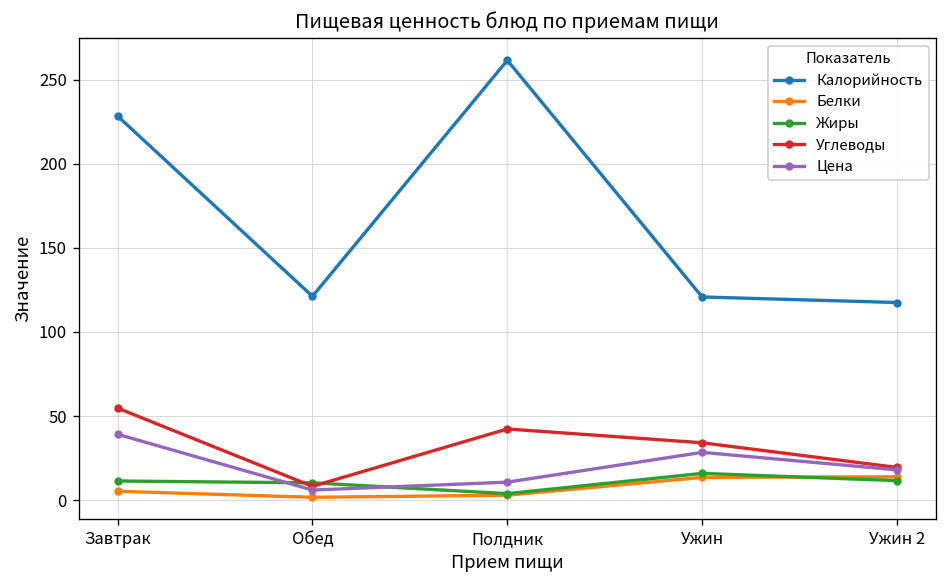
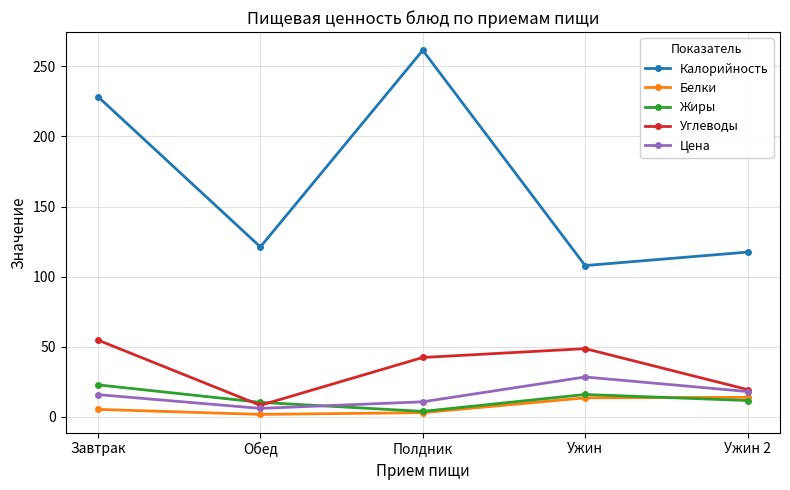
Жиры, Завтрак: 11 -> 23
Цена, Завтрак: 39 -> 16
Калорийность, Ужин: 121 -> 108
Углеводы, Ужин: 34 -> 49
